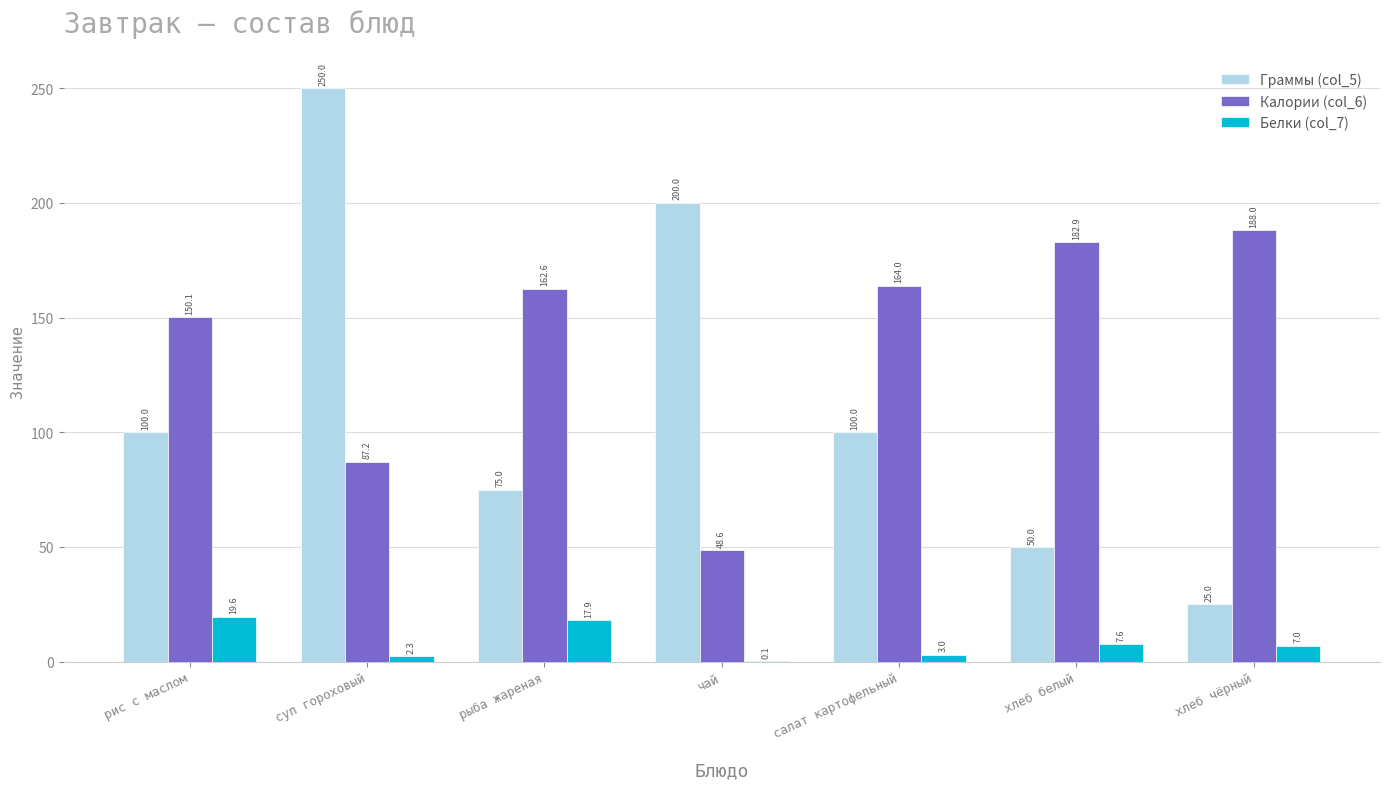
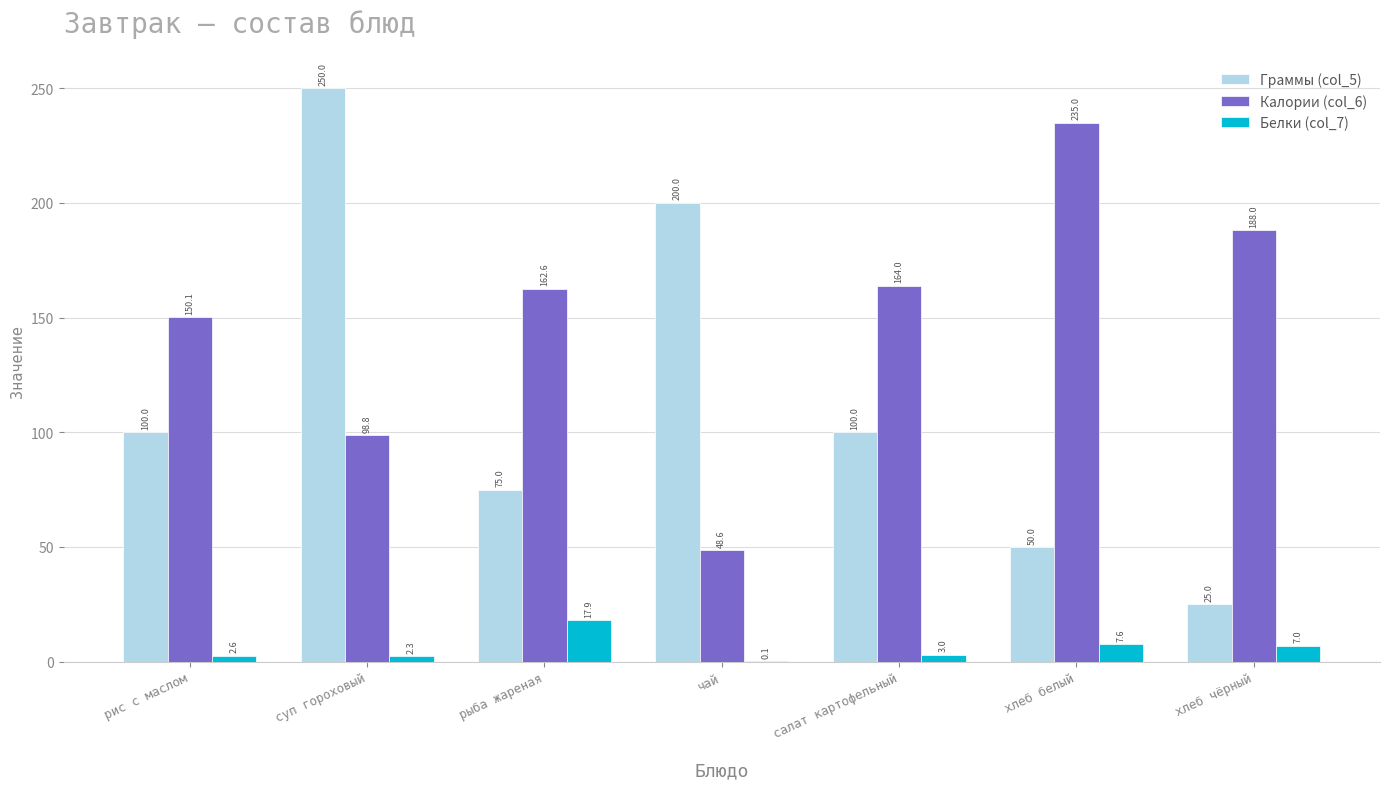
Белки (col_7), рис с маслом: 19.6 -> 2.6
Калории (col_6), суп гороховый: 87.2 -> 98.8
Калории (col_6), хлеб белый: 182.9 -> 235.0
